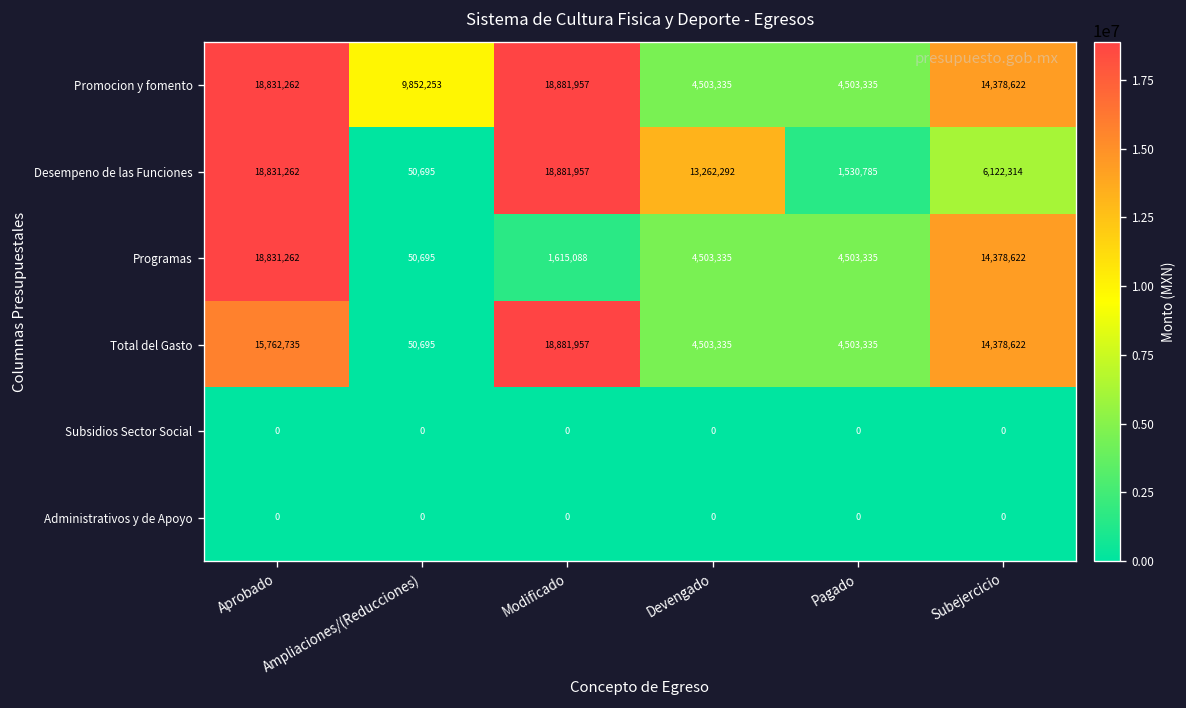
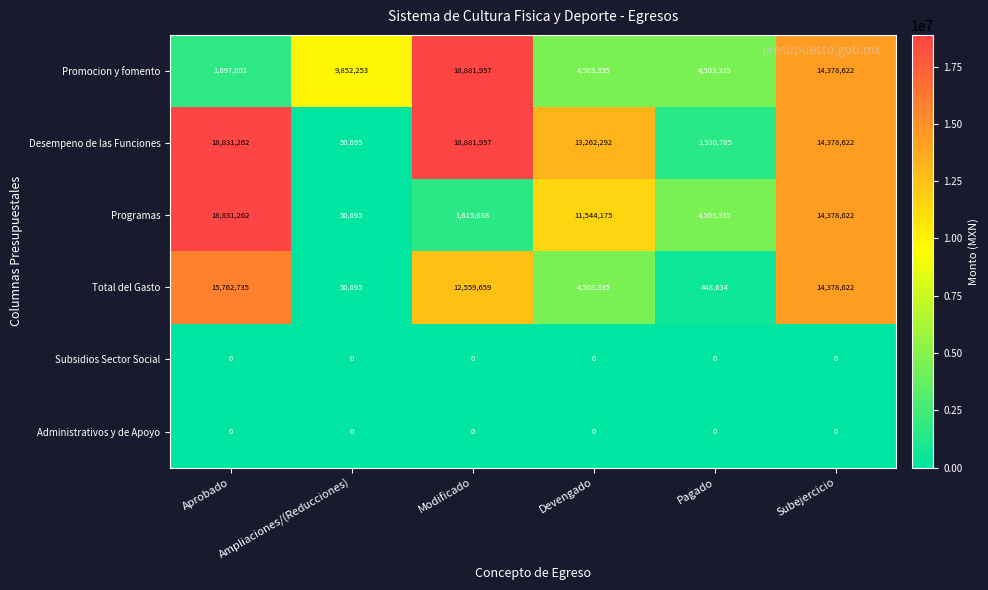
Promocion y fomento, Aprobado: 18,831,262 -> 1,697,801
Desempeno de las Funciones, Subejercicio: 6,122,314 -> 14,378,622
Programas, Devengado: 4,503,335 -> 11,544,175
Total del Gasto, Modificado: 18,881,957 -> 12,559,659
Total del Gasto, Pagado: 4,503,335 -> 448,634
